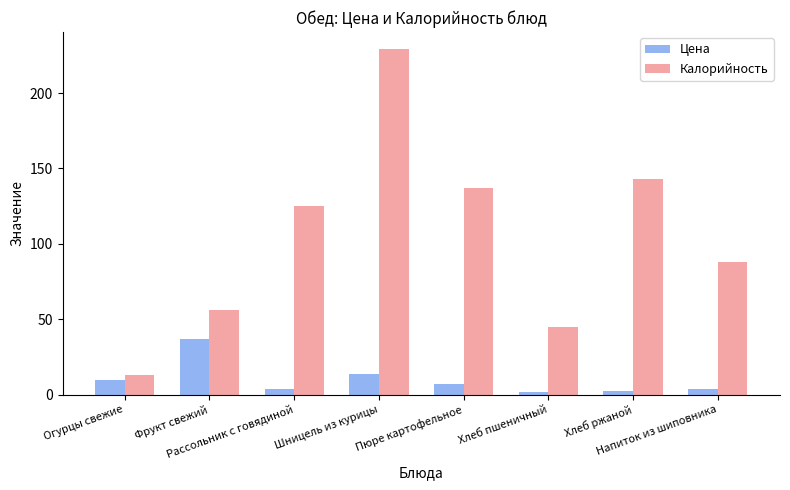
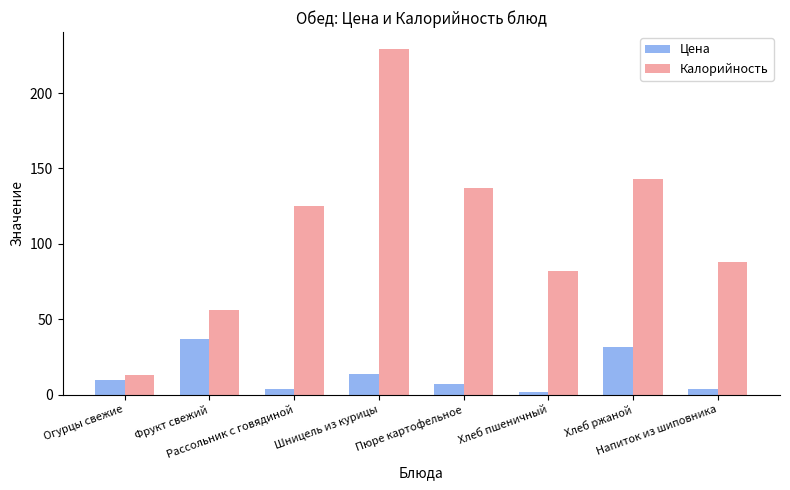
Калорийность, Хлеб пшеничный: 45 -> 82
Цена, Хлеб ржаной: 3 -> 32
